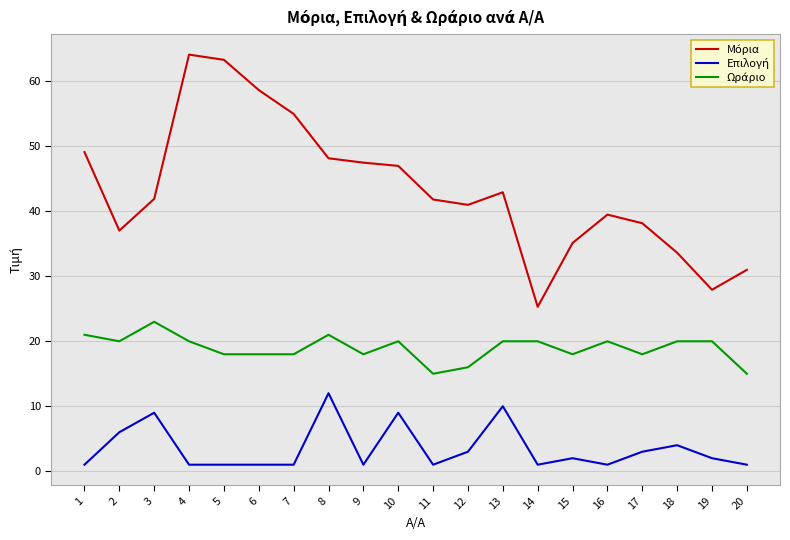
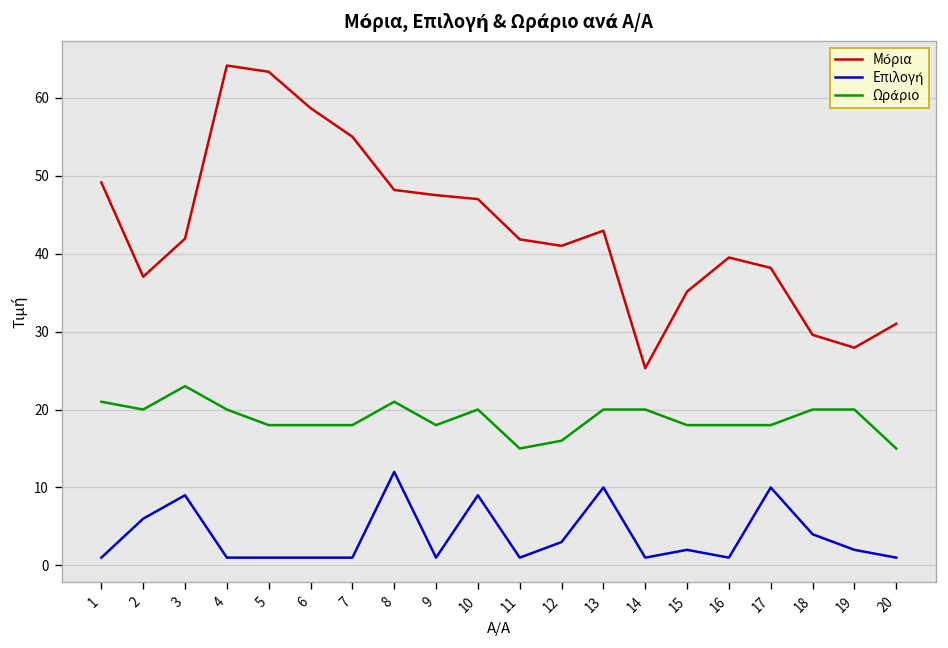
Ωράριο, 16: 20 -> 18
Επιλογή, 17: 3 -> 10
Μόρια, 18: 34 -> 30
